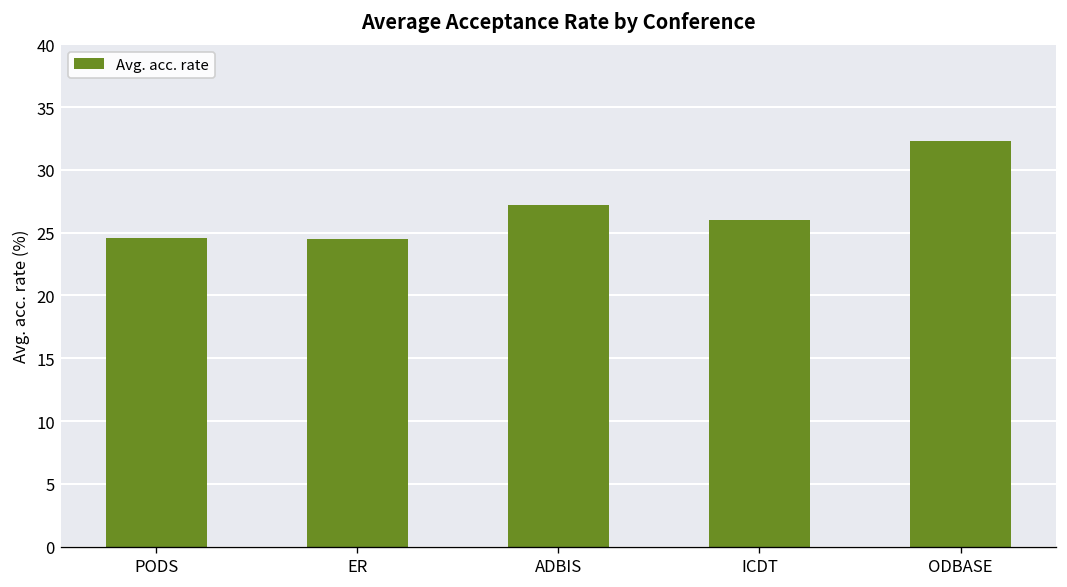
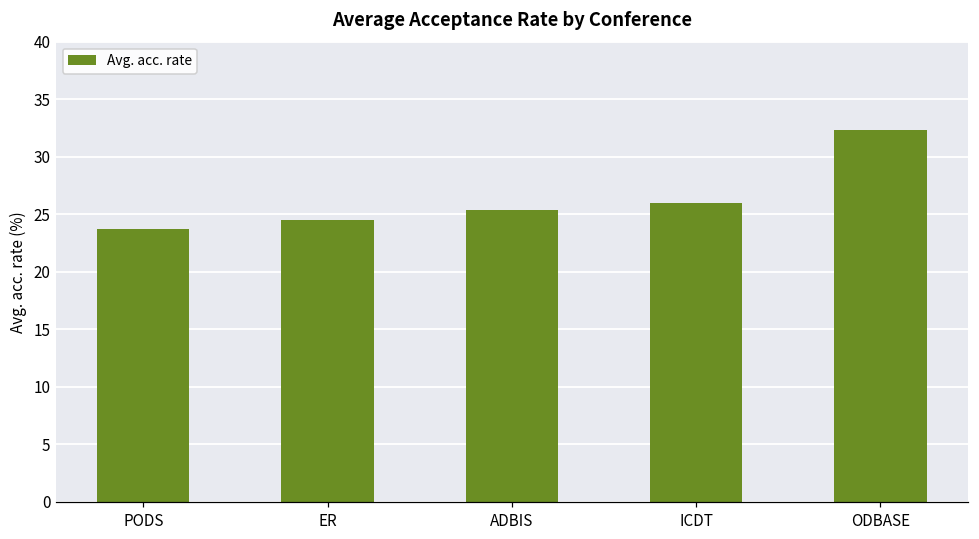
PODS: 24.6 -> 23.7
ADBIS: 27.2 -> 25.4
